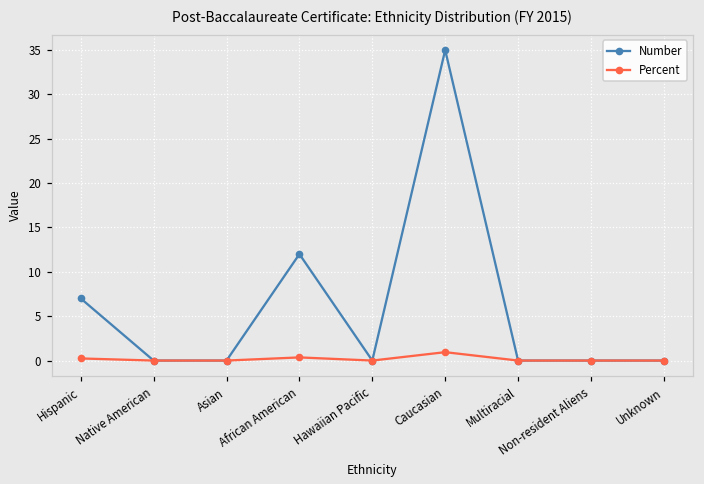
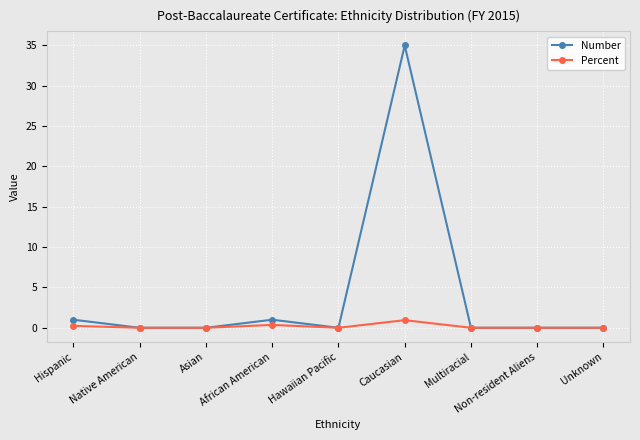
Number, Hispanic: 7 -> 1
Number, African American: 12 -> 1
